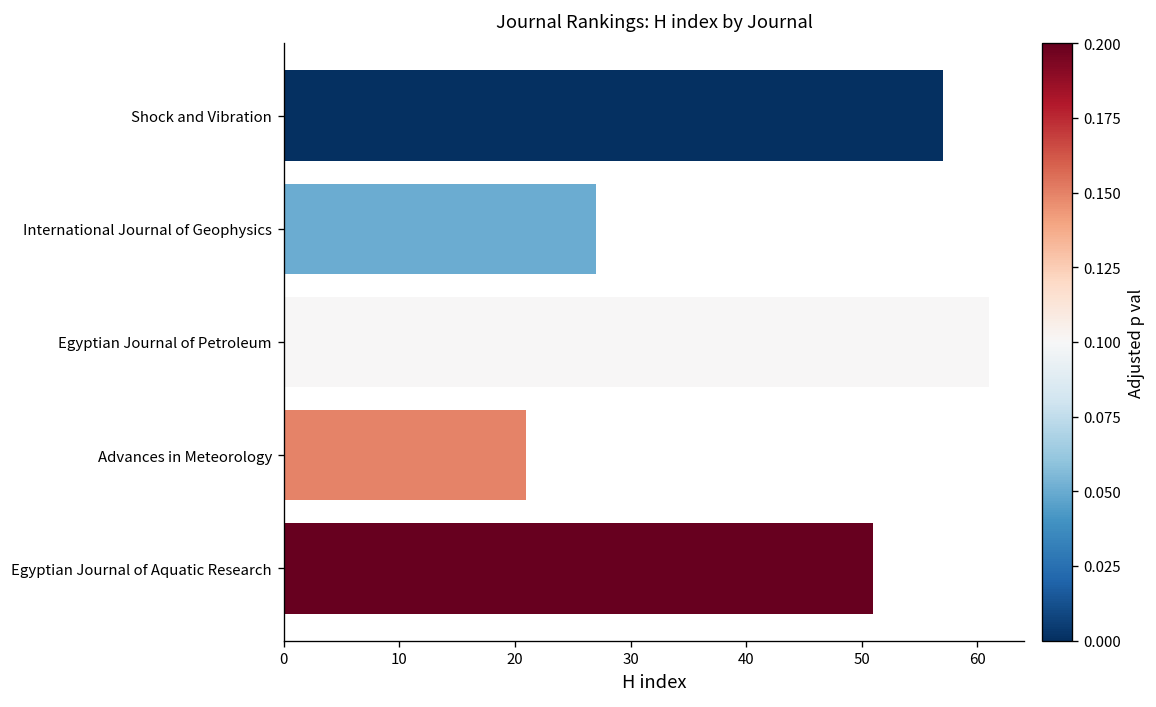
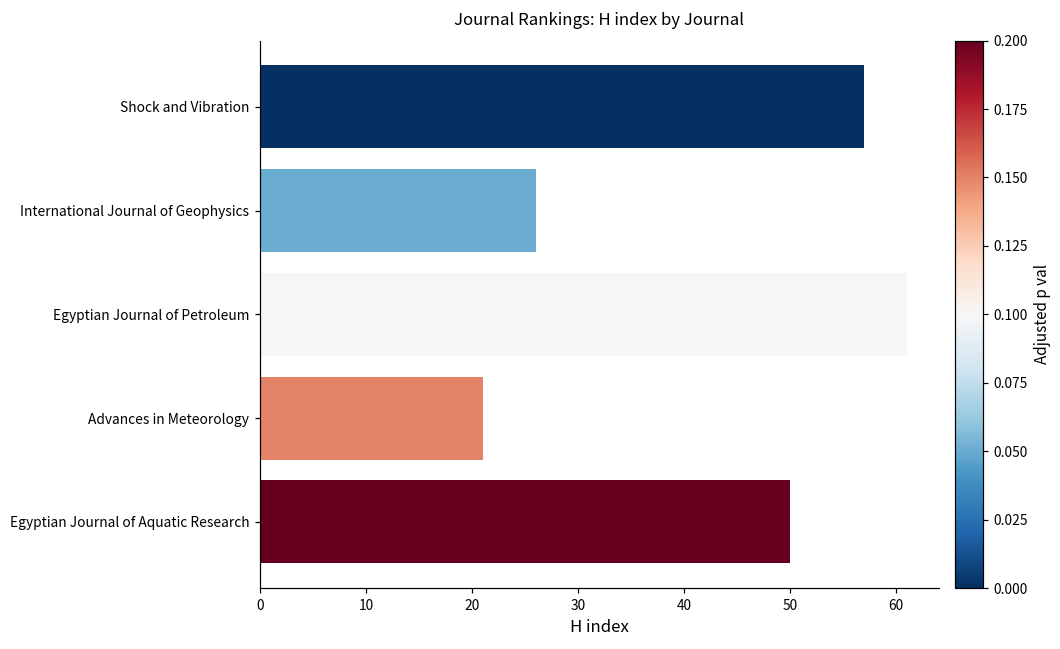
International Journal of Geophysics: 27 -> 26
Egyptian Journal of Aquatic Research: 51 -> 50
